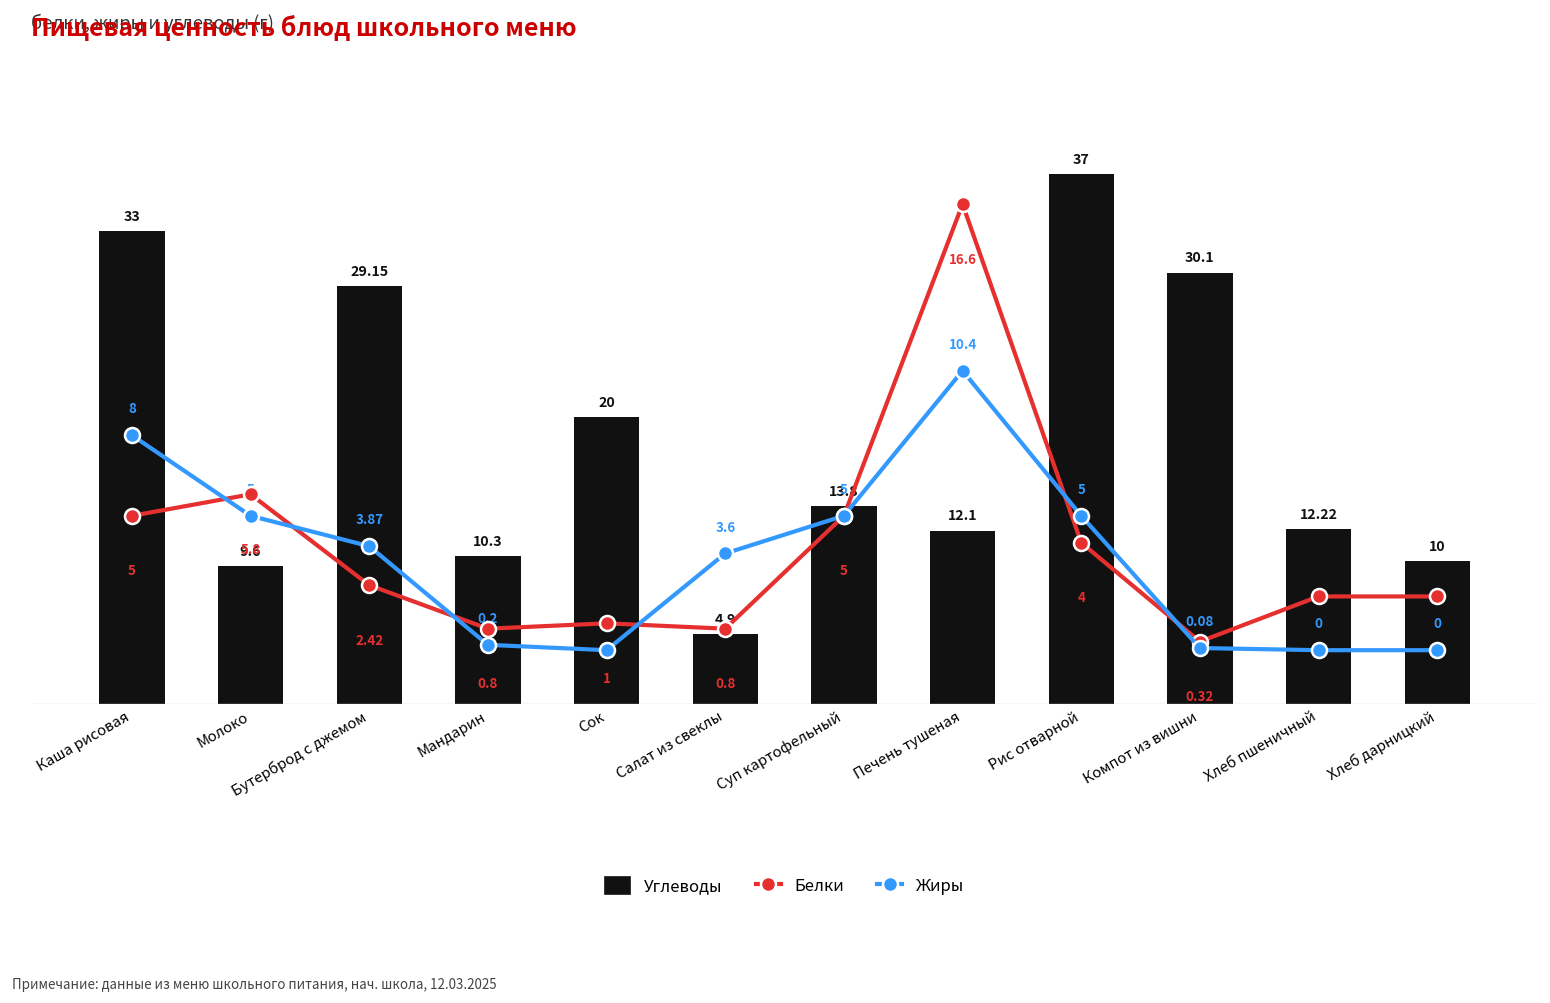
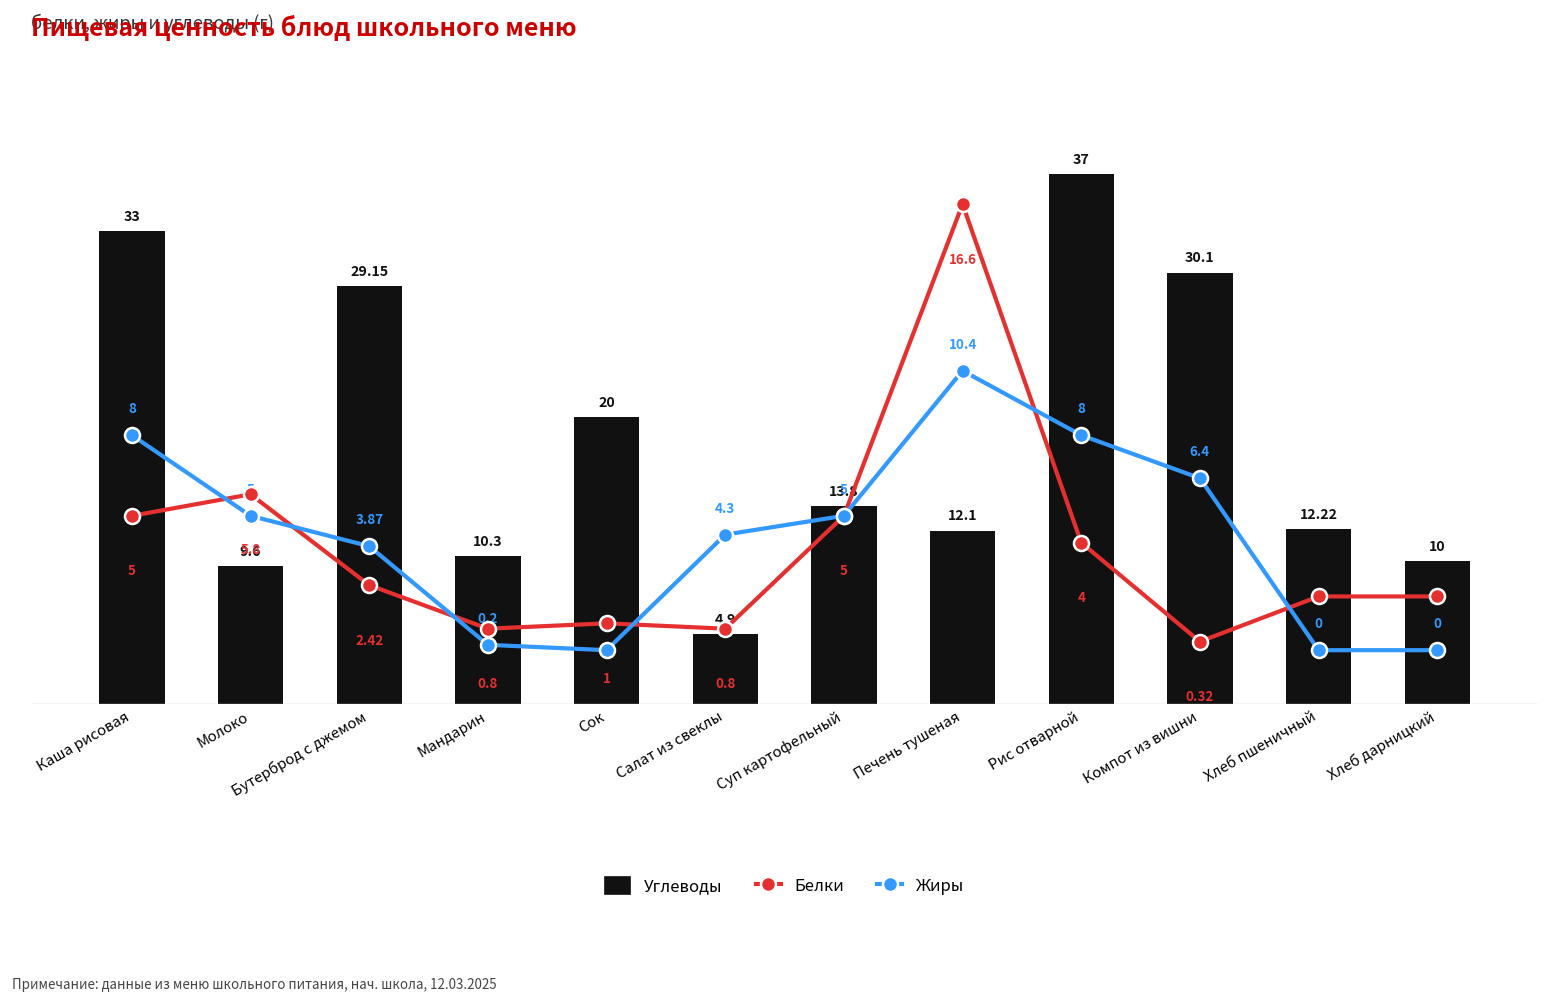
Жиры, Салат из свеклы: 3.6 -> 4.3
Жиры, Рис отварной: 5 -> 8
Жиры, Компот из вишни: 0.08 -> 6.4
